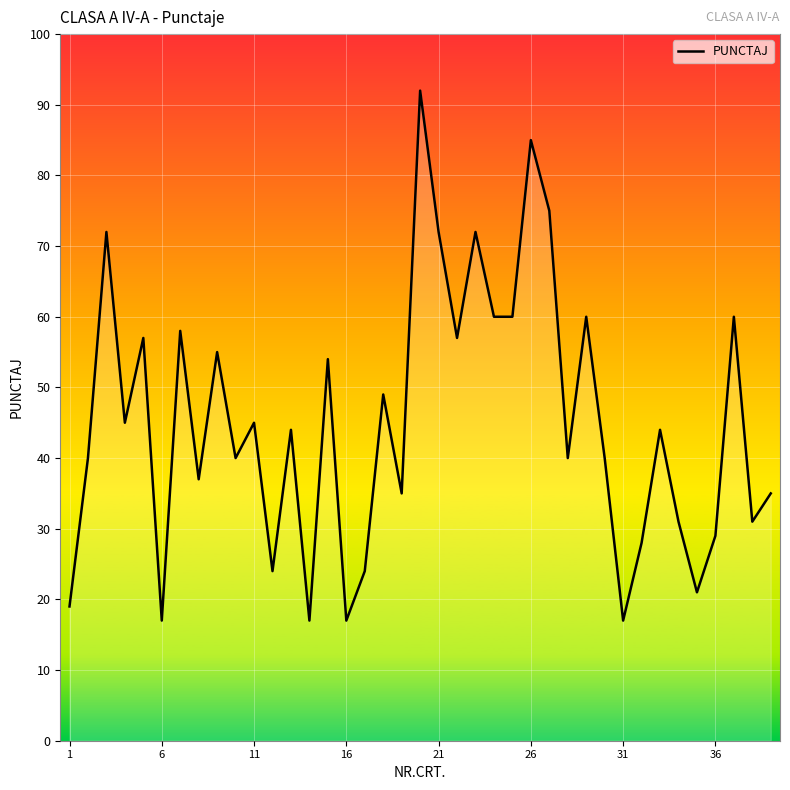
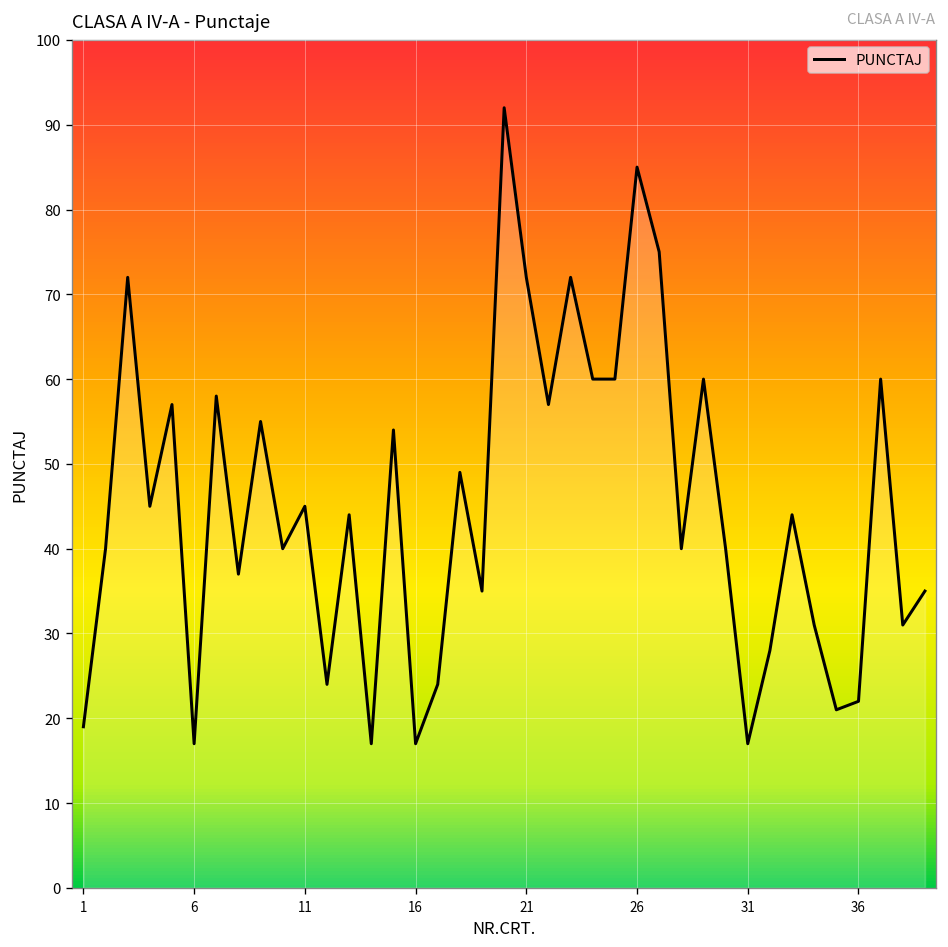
36: 29 -> 22
